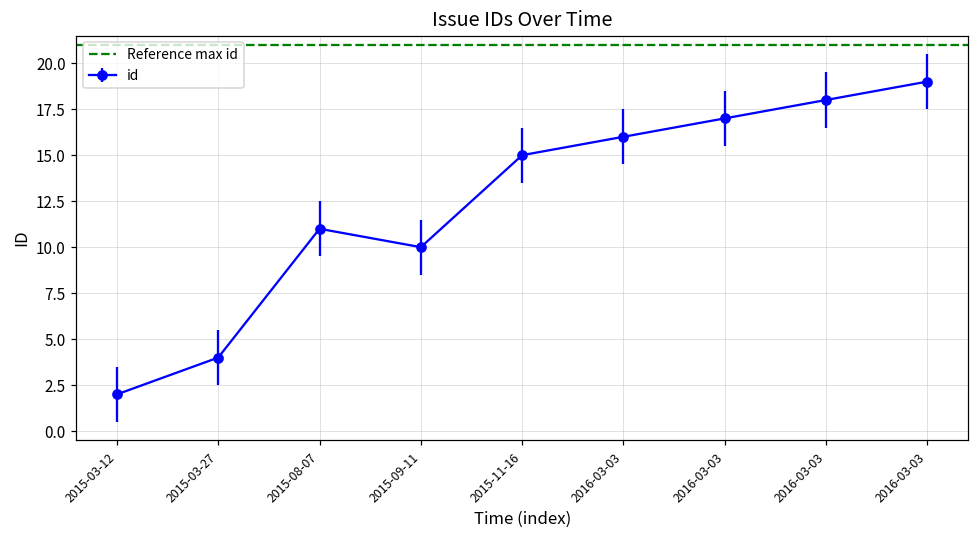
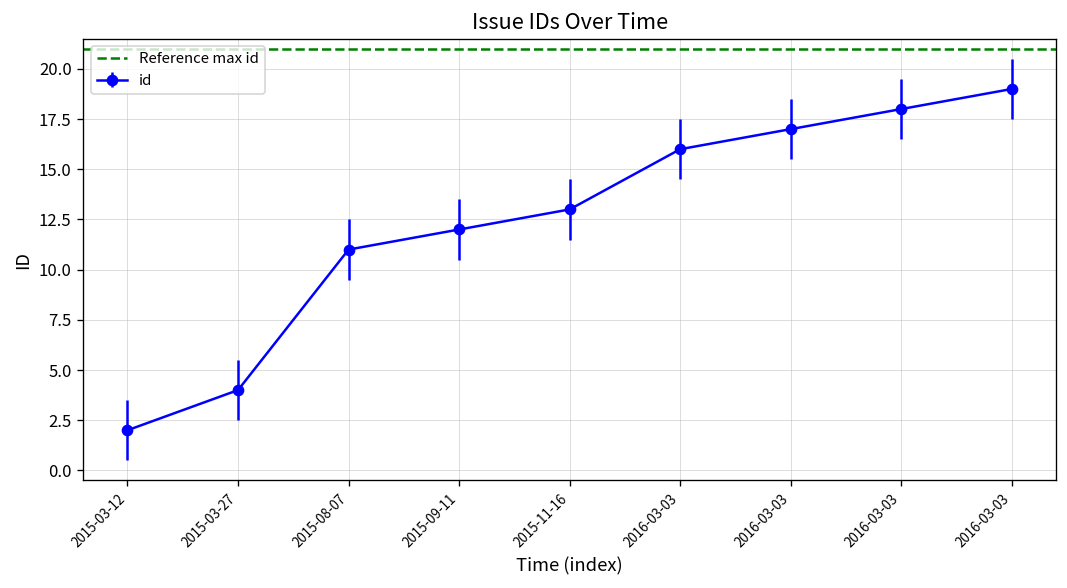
2015-09-11: 10 -> 12
2015-11-16: 15 -> 13
